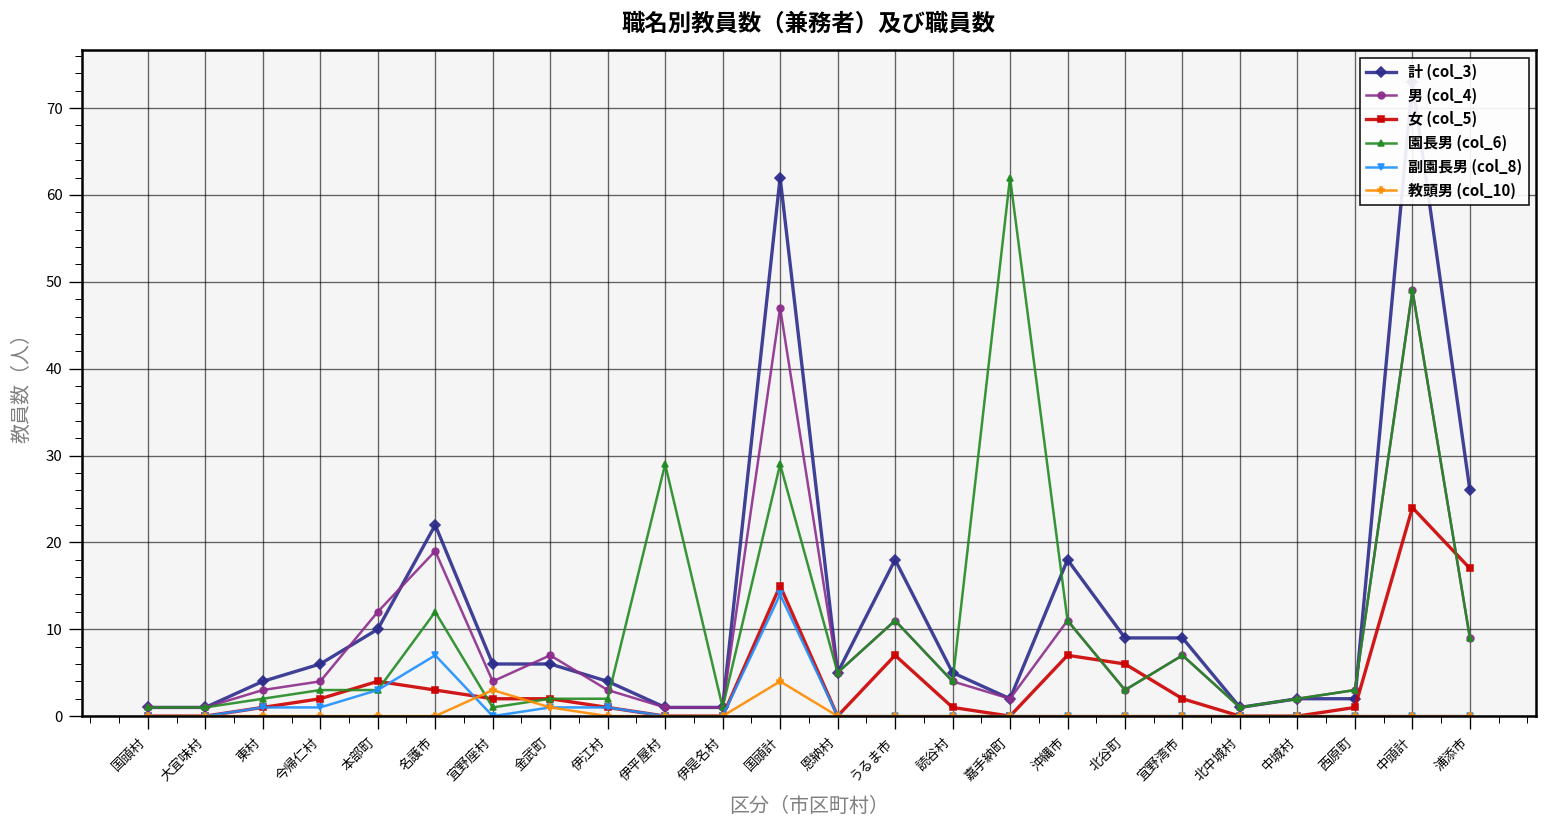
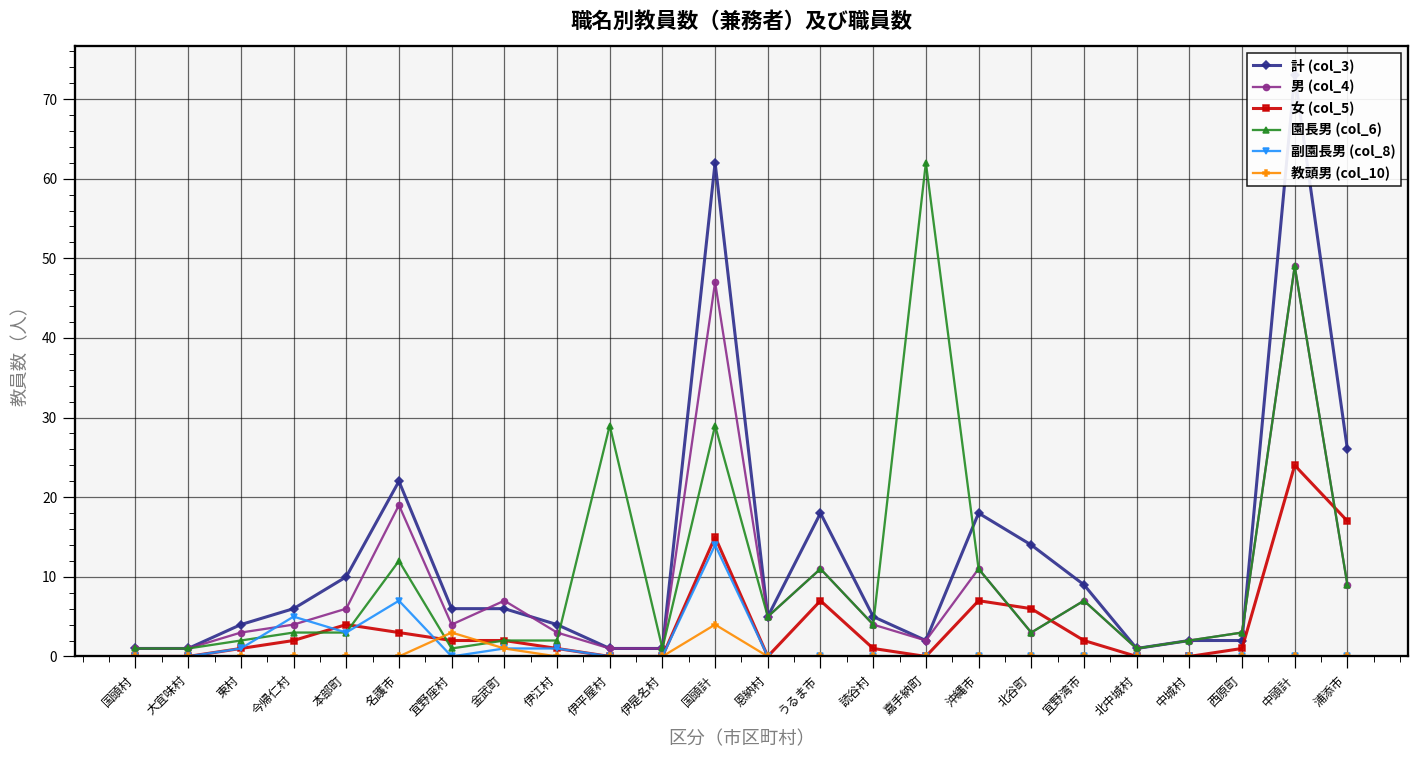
副園長男 (col_8), 今帰仁村: 1 -> 5
男 (col_4), 本部町: 12 -> 6
計 (col_3), 北谷町: 9 -> 14
